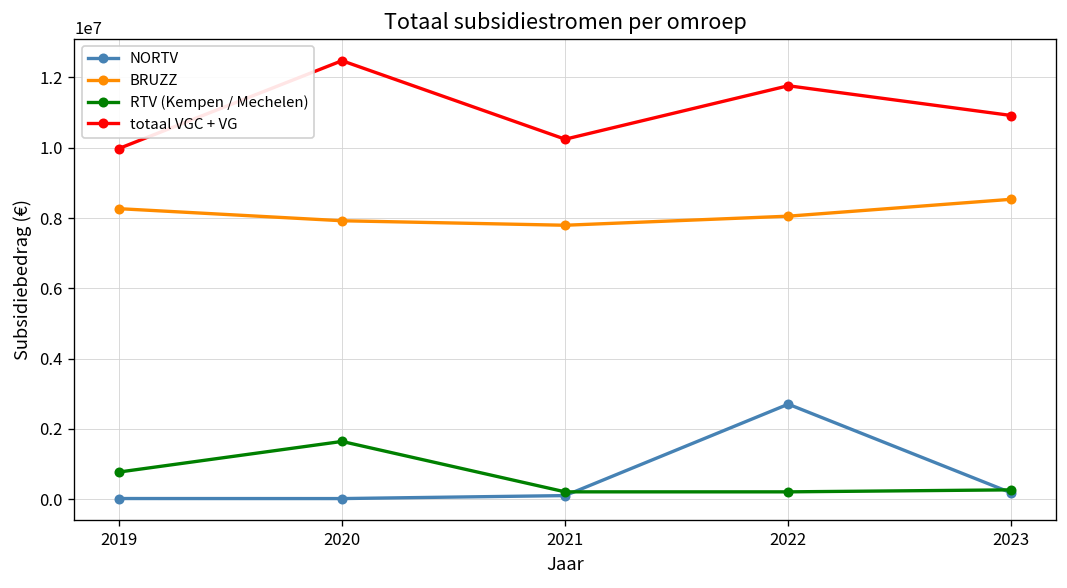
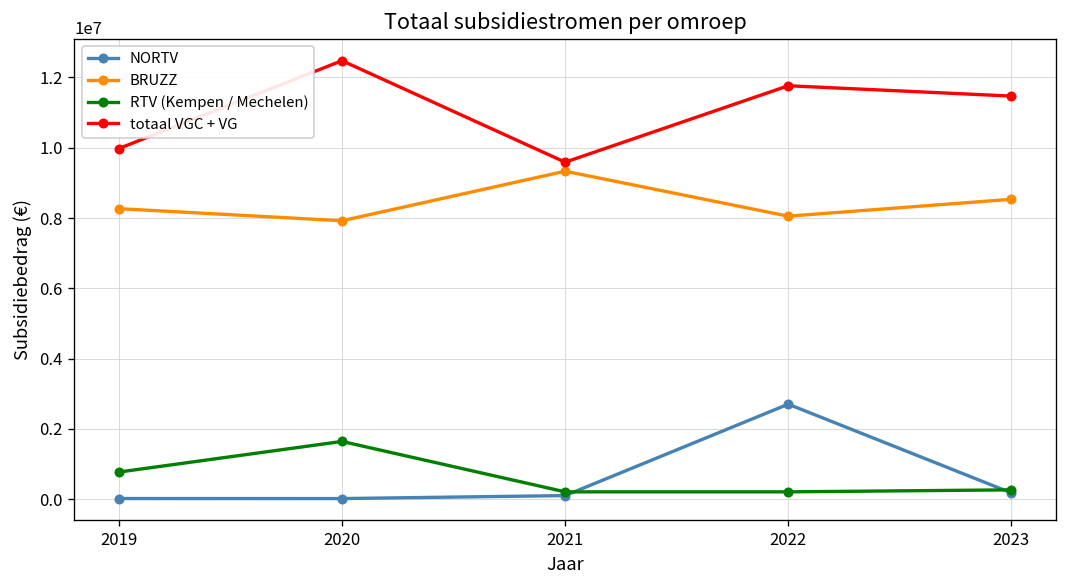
BRUZZ, 2021: 7800000 -> 9300000
totaal VGC + VG, 2021: 10200000 -> 9600000
totaal VGC + VG, 2023: 10900000 -> 11500000
